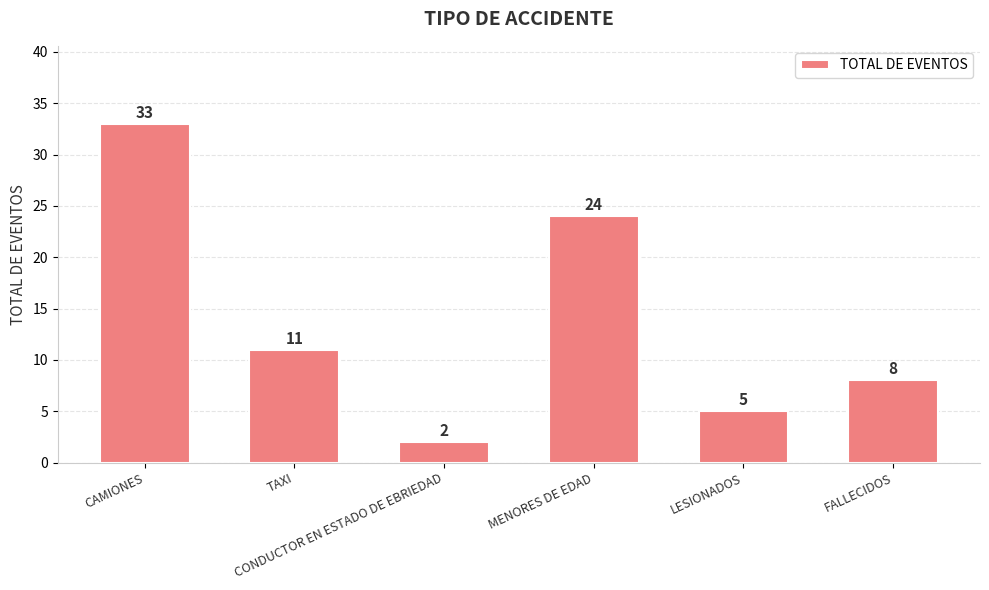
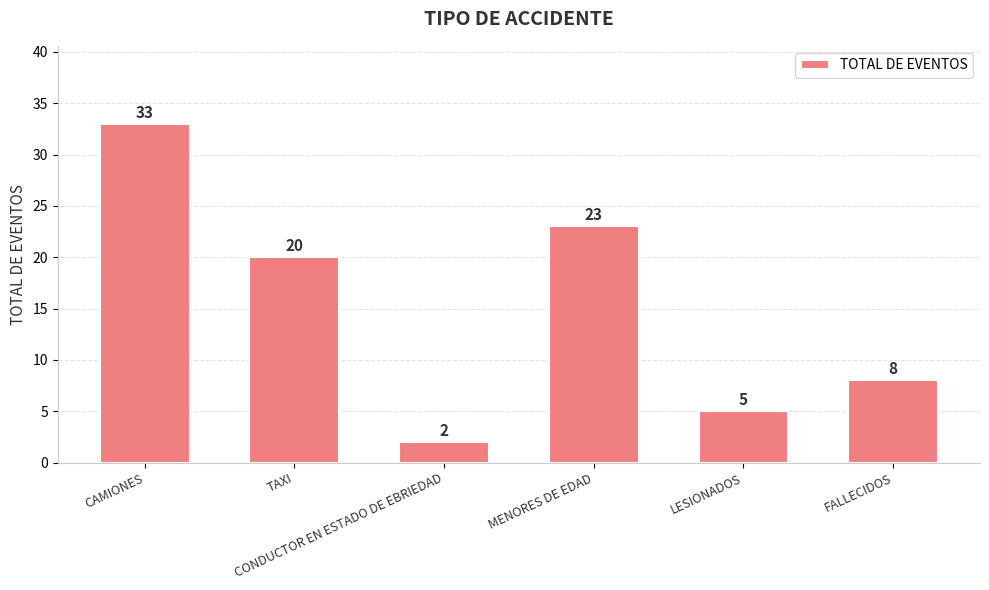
TAXI: 11 -> 20
MENORES DE EDAD: 24 -> 23
